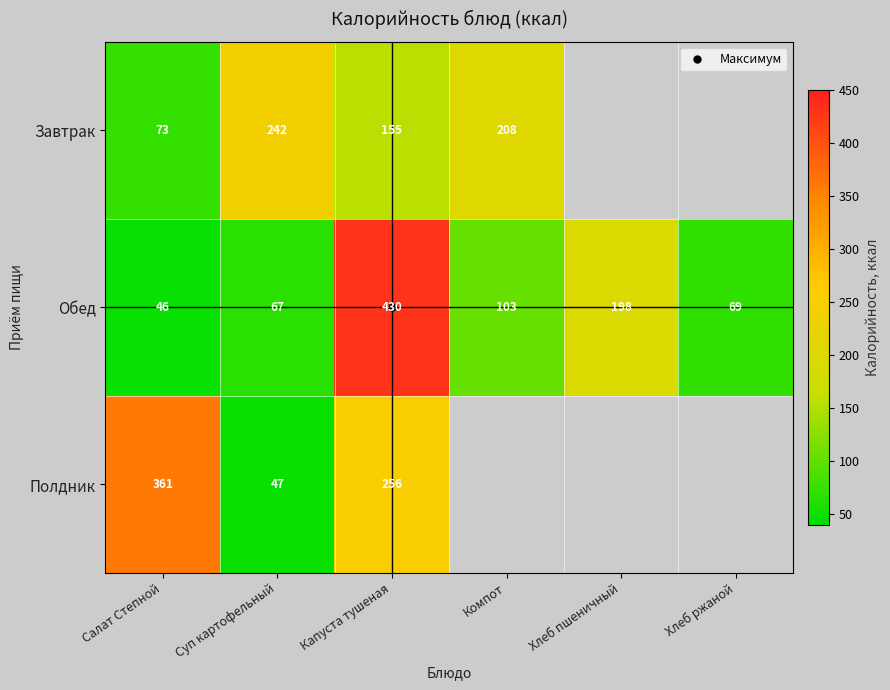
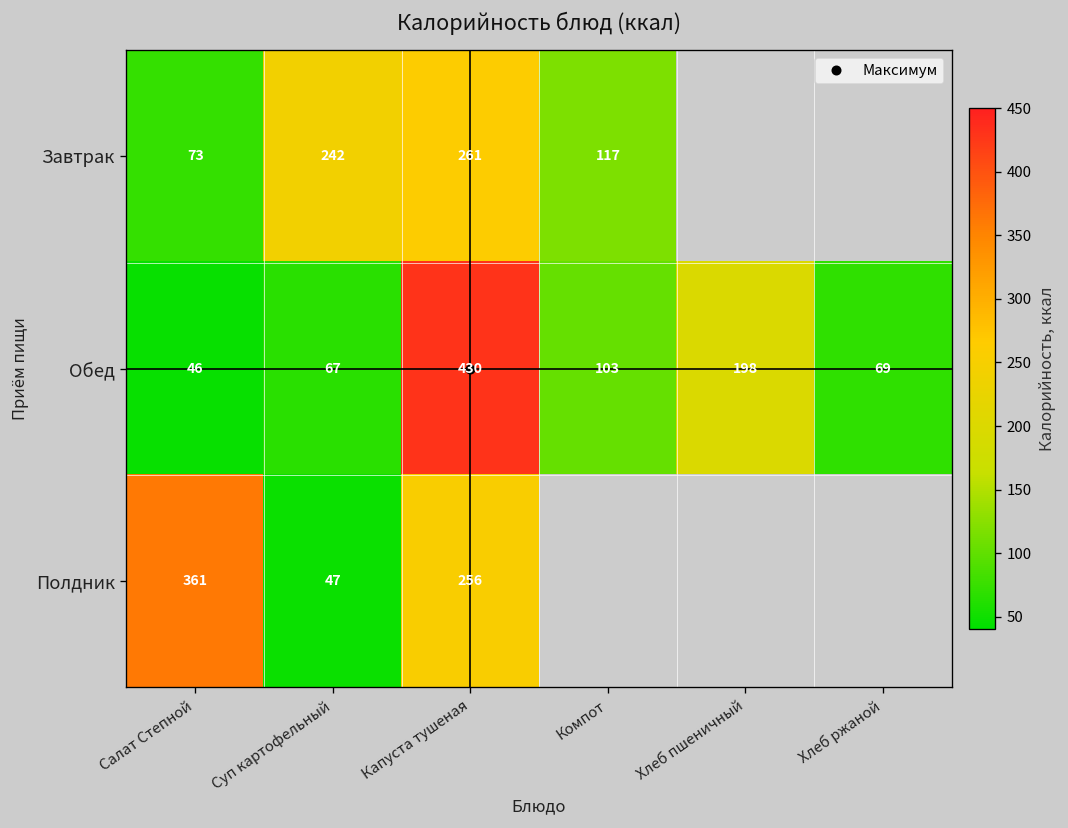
Завтрак, Капуста тушеная: 155 -> 261
Завтрак, Компот: 208 -> 117
